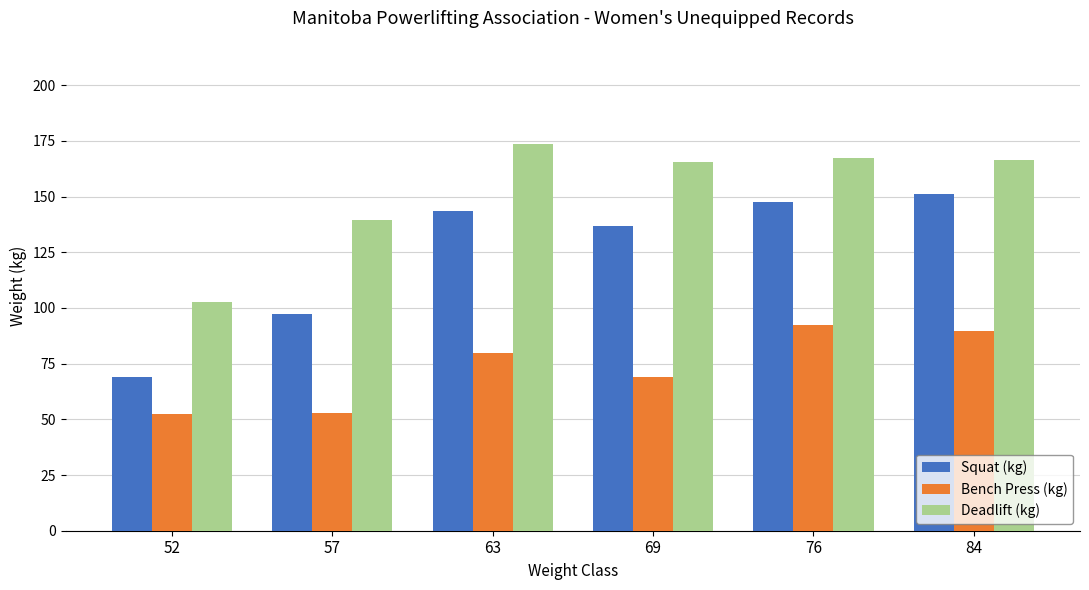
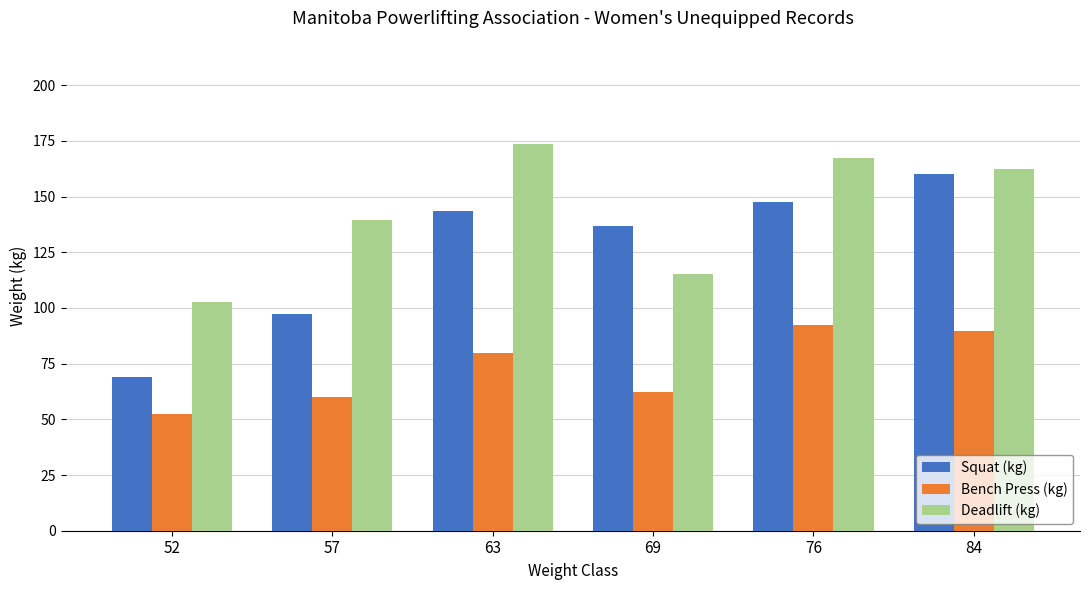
Bench Press (kg), 57: 53 -> 60
Bench Press (kg), 69: 69 -> 63
Deadlift (kg), 69: 166 -> 115
Squat (kg), 84: 151 -> 160
Deadlift (kg), 84: 167 -> 163
